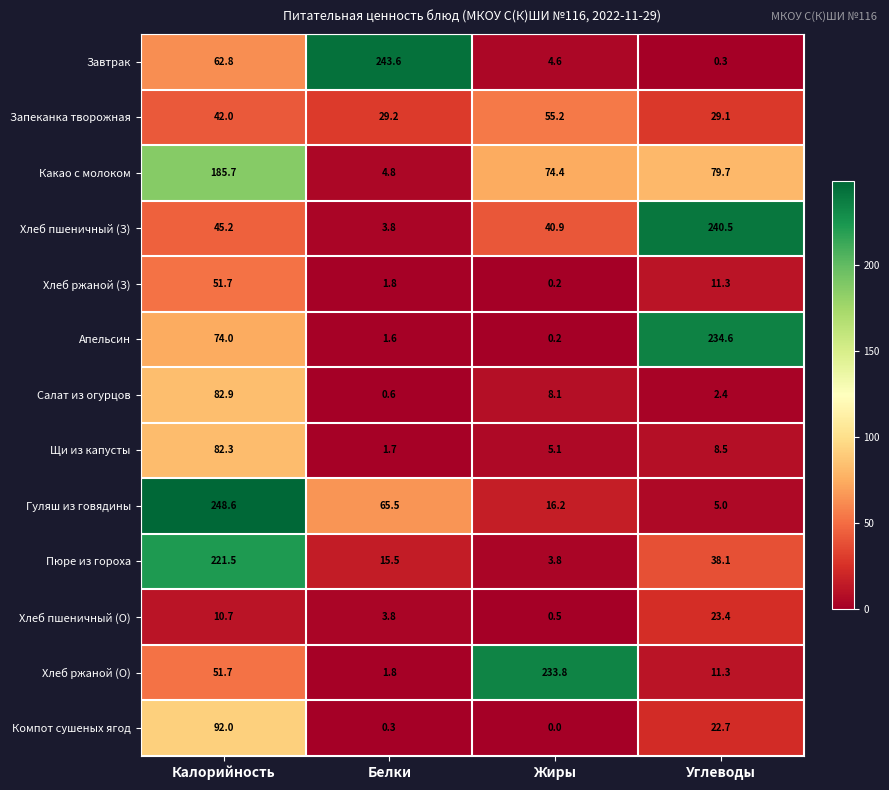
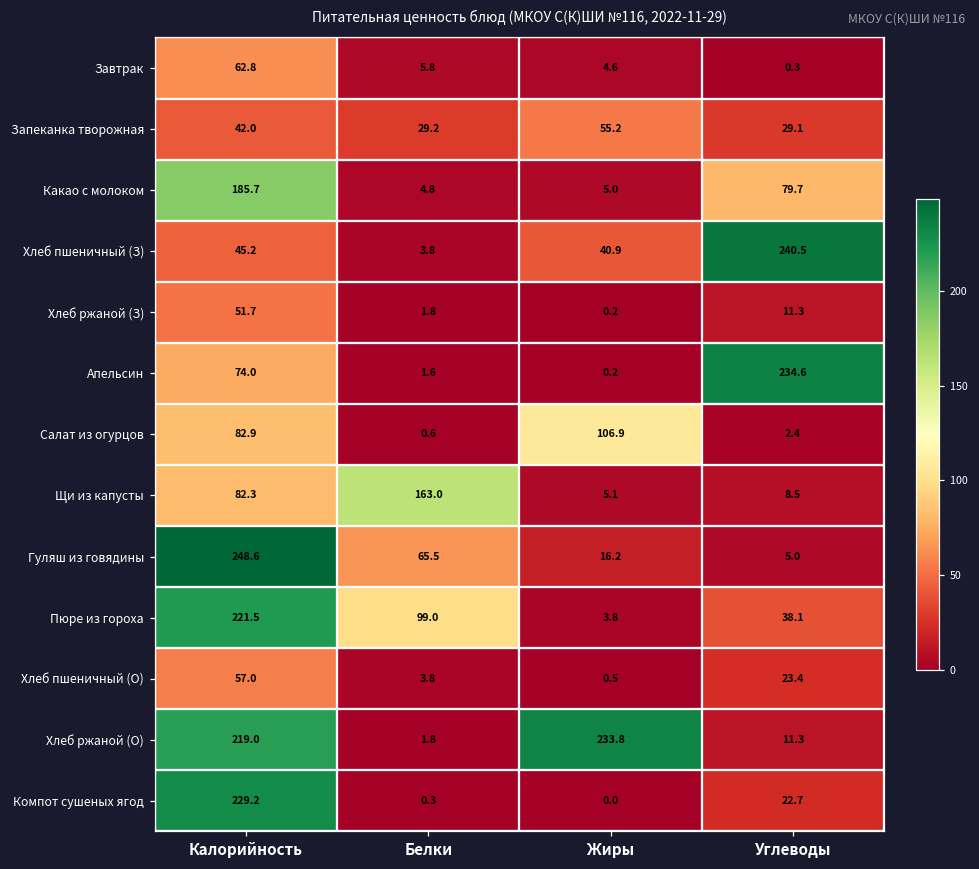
Завтрак, Белки: 243.6 -> 5.8
Какао с молоком, Жиры: 74.4 -> 5.0
Салат из огурцов, Жиры: 8.1 -> 106.9
Щи из капусты, Белки: 1.7 -> 163.0
Пюре из гороха, Белки: 15.5 -> 99.0
Хлеб пшеничный (О), Калорийность: 10.7 -> 57.0
Хлеб ржаной (О), Калорийность: 51.7 -> 219.0
Компот сушеных ягод, Калорийность: 92.0 -> 229.2
